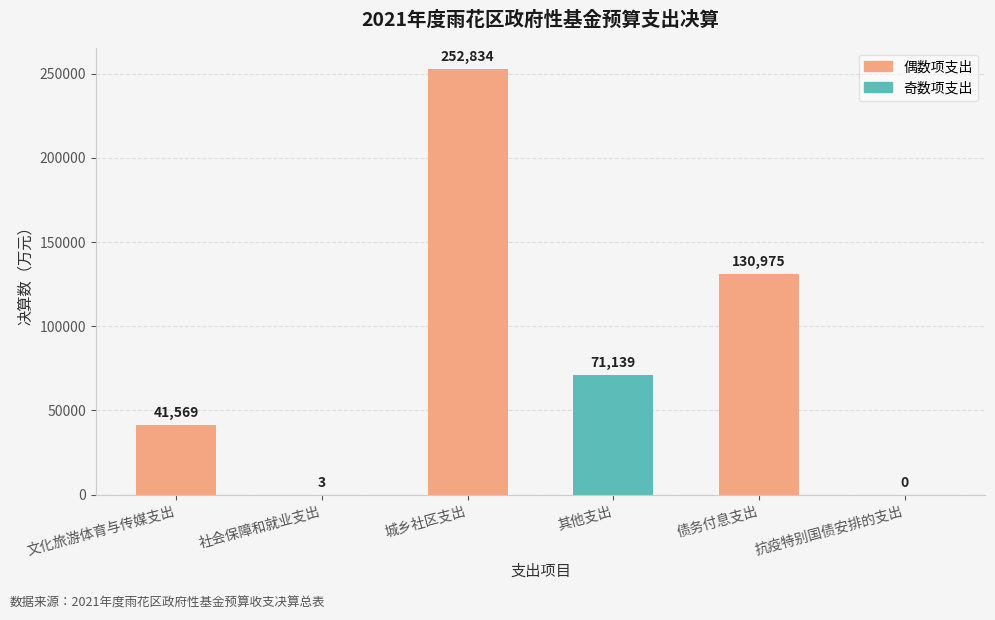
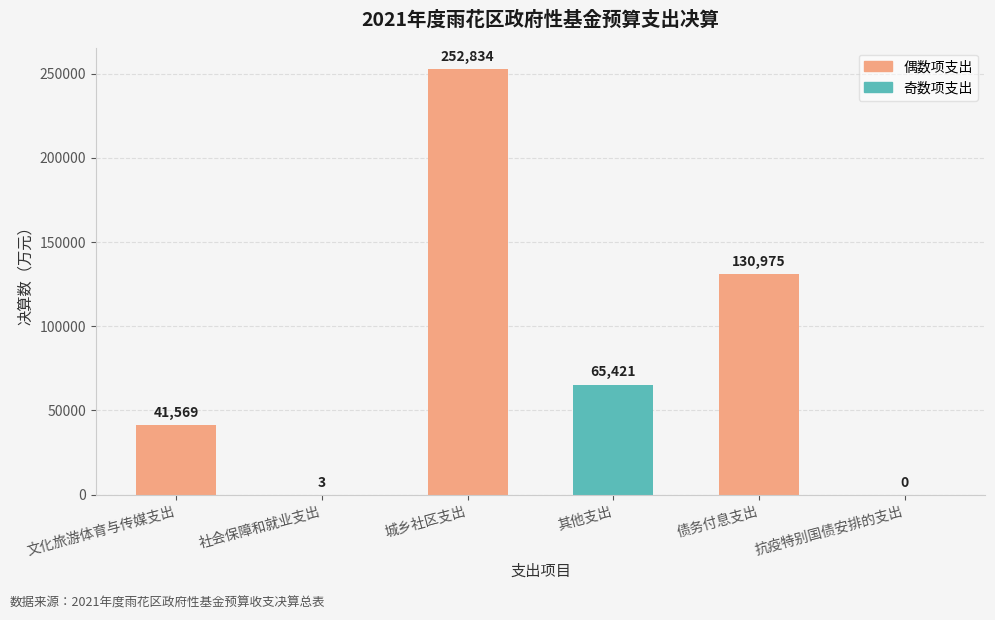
其他支出: 71,139 -> 65,421
